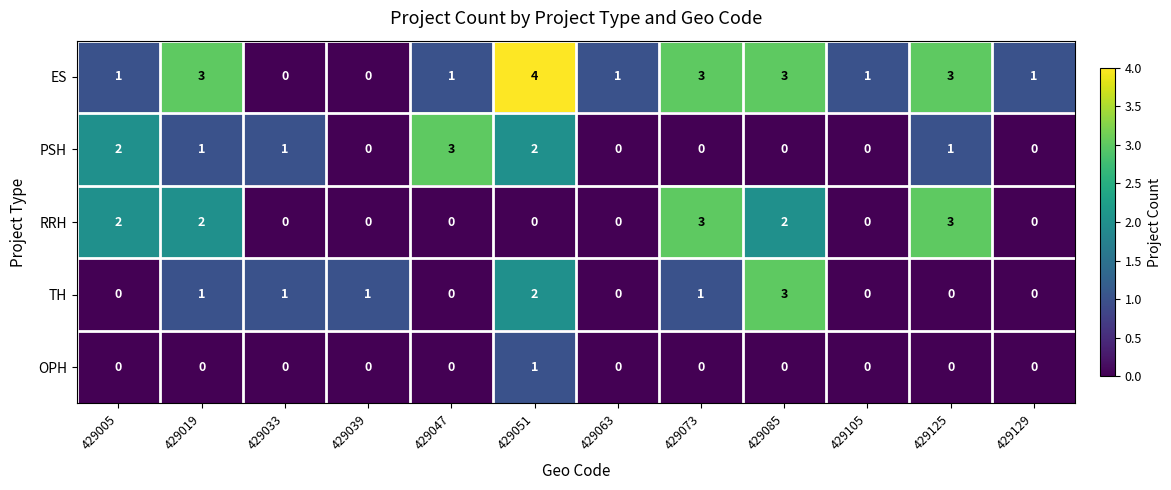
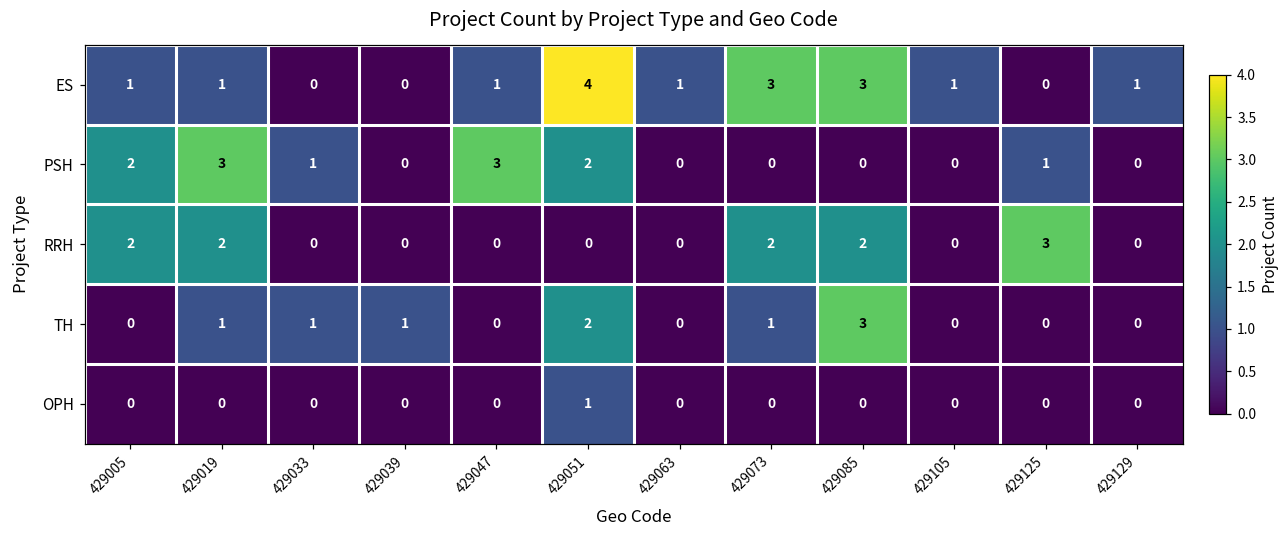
ES, 429019: 3 -> 1
ES, 429125: 3 -> 0
PSH, 429019: 1 -> 3
RRH, 429073: 3 -> 2
